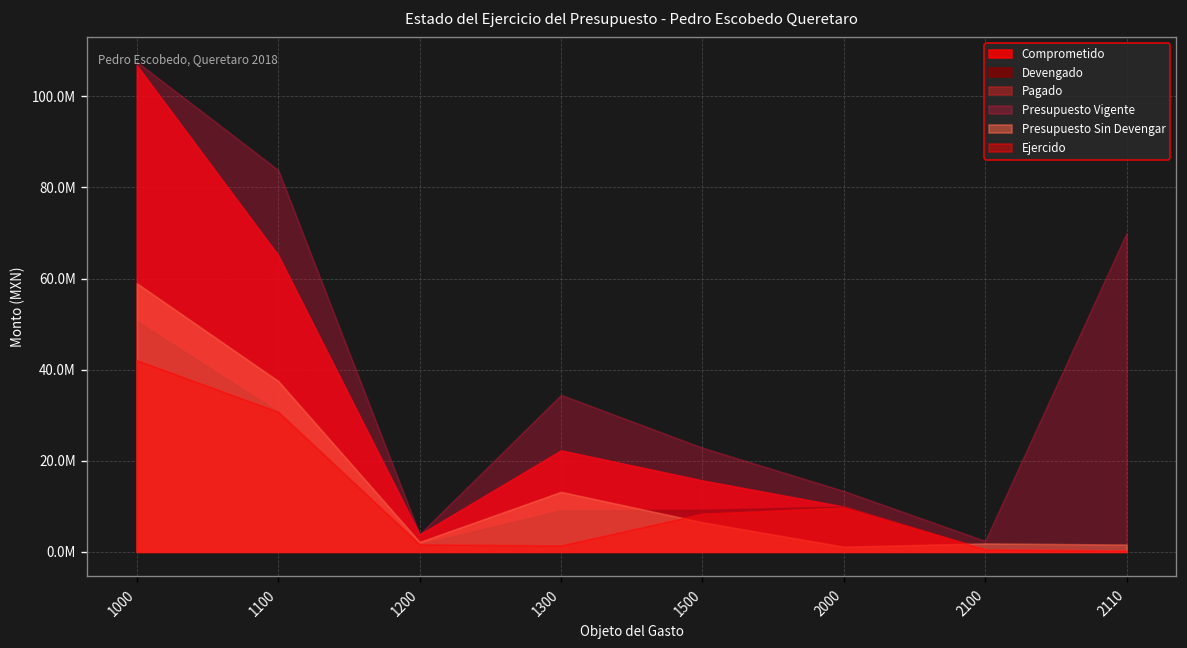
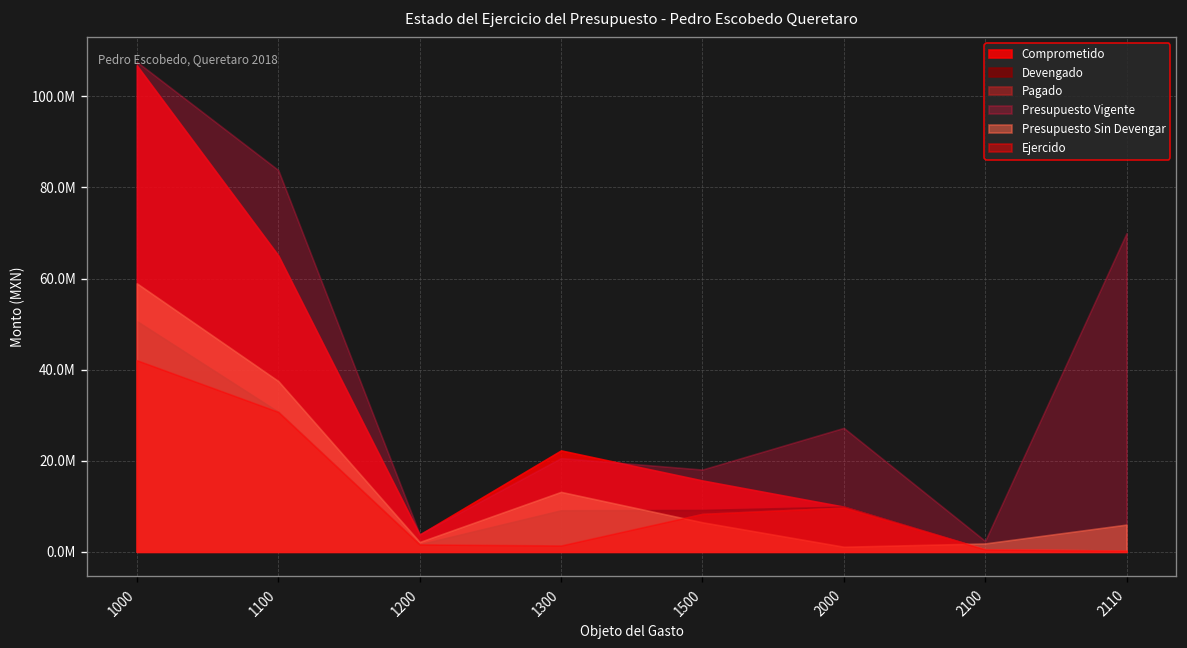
Presupuesto Vigente, 1300: 34000000 -> 21000000
Presupuesto Vigente, 1500: 23000000 -> 18000000
Presupuesto Vigente, 2000: 13000000 -> 27000000
Presupuesto Sin Devengar, 2110: 2000000 -> 6000000
